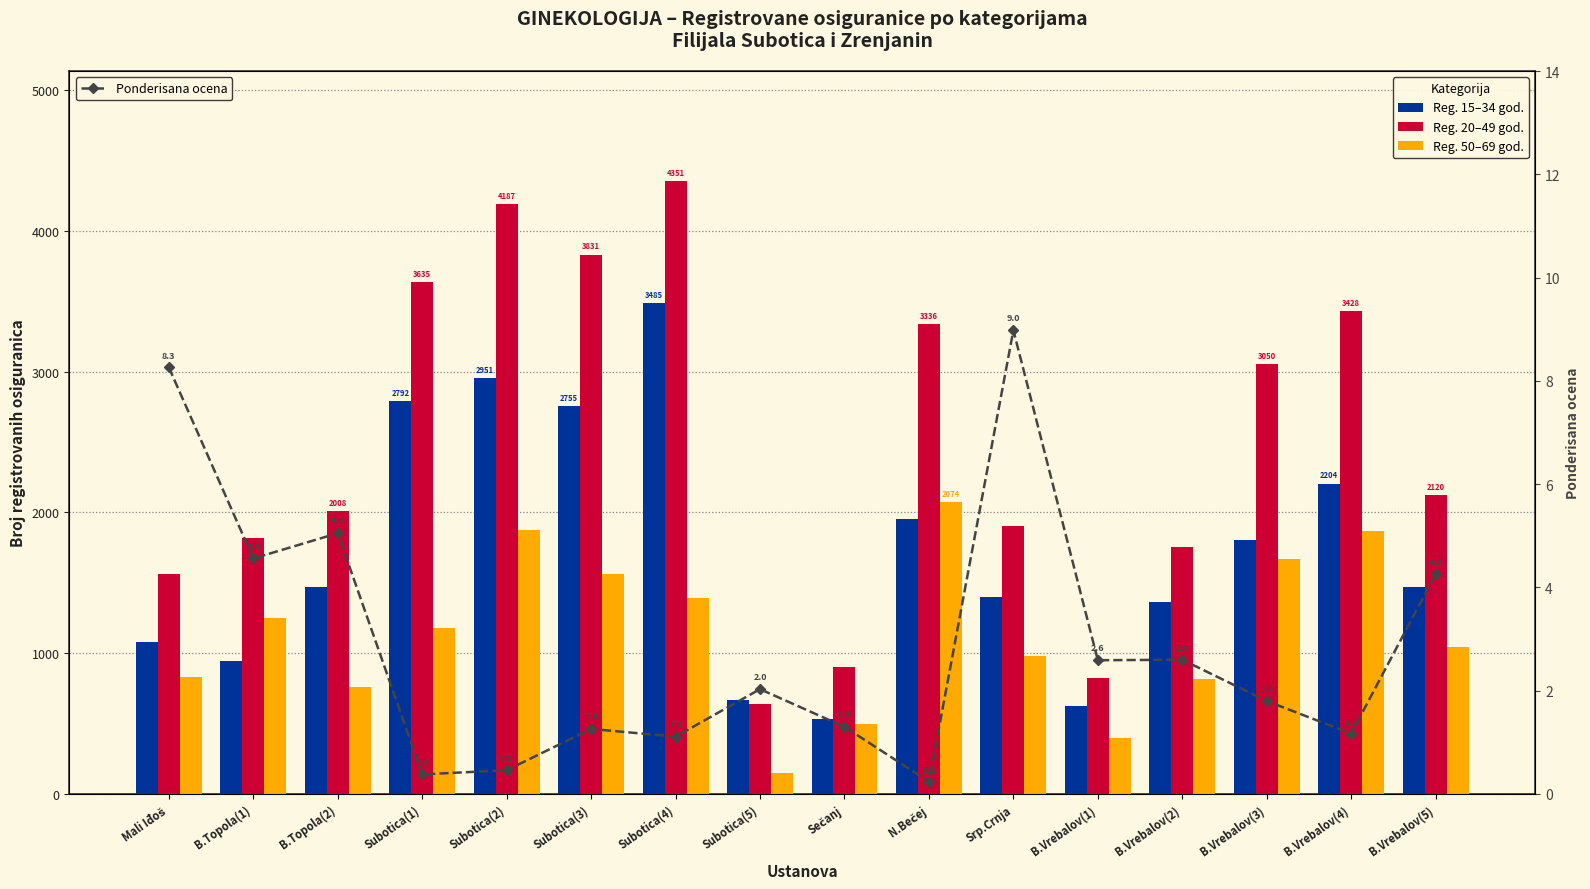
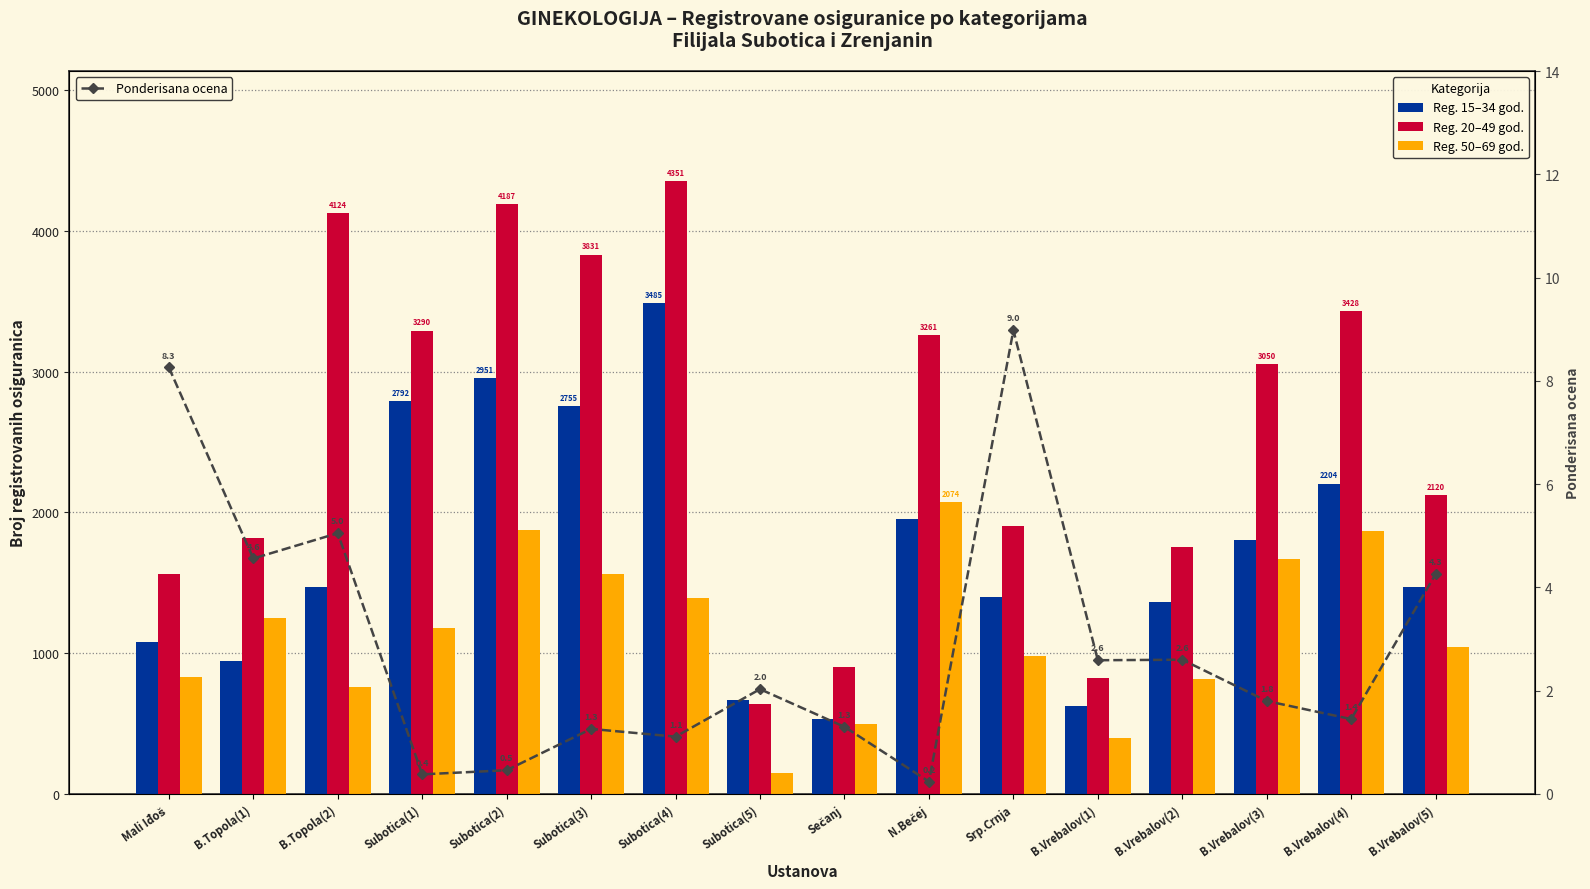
Reg. 20–49 god., B.Topola(2): 2008 -> 4124
Reg. 20–49 god., Subotica(1): 3635 -> 3290
Reg. 20–49 god., N.Bečej: 3336 -> 3261
Ponderisana ocena, B.Vrebalov(4): 1.2 -> 1.4
